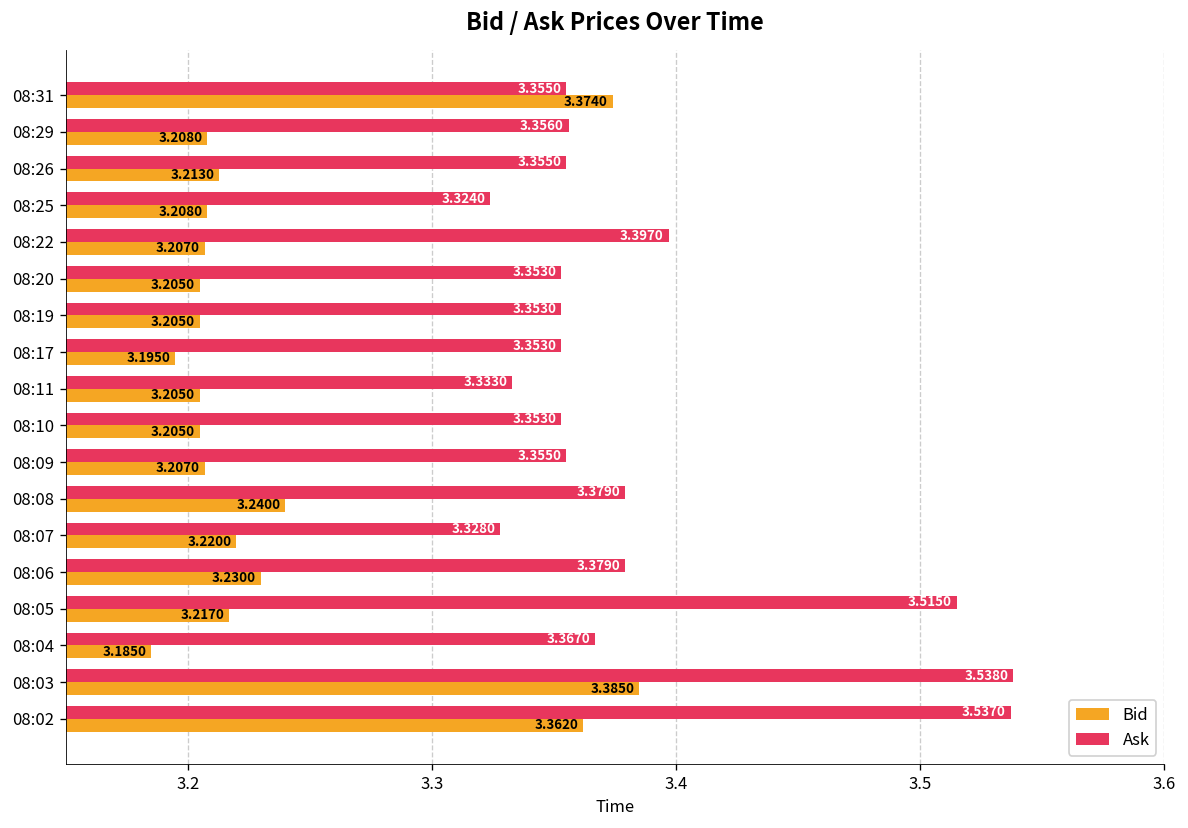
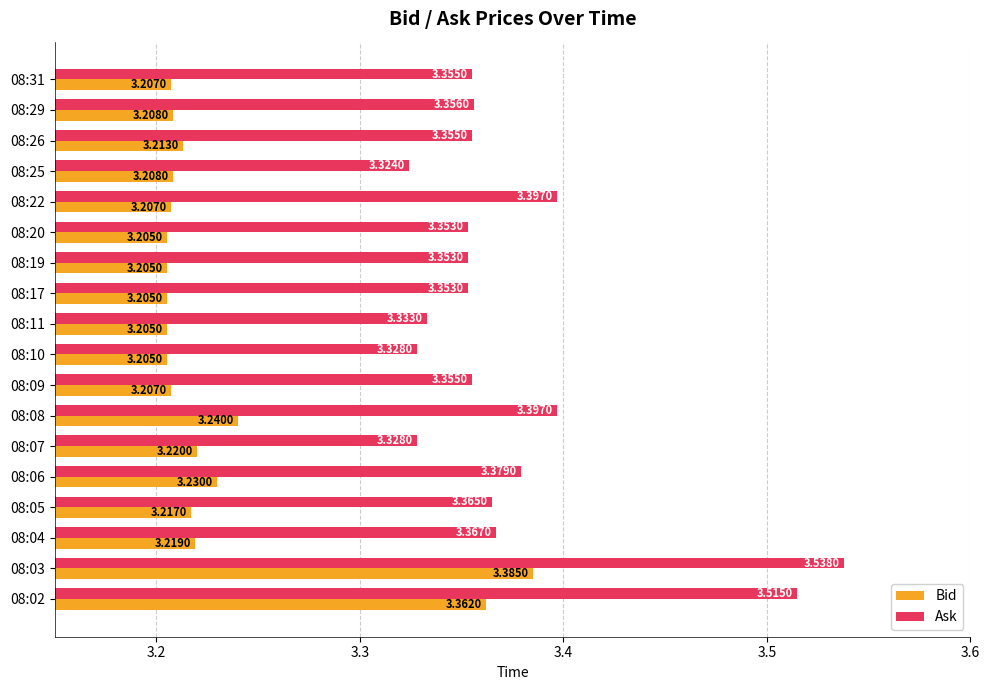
Bid, 08:31: 3.3740 -> 3.2070
Bid, 08:17: 3.1950 -> 3.2050
Ask, 08:10: 3.3530 -> 3.3280
Ask, 08:08: 3.3790 -> 3.3970
Ask, 08:05: 3.5150 -> 3.3650
Bid, 08:04: 3.1850 -> 3.2190
Ask, 08:02: 3.5370 -> 3.5150
